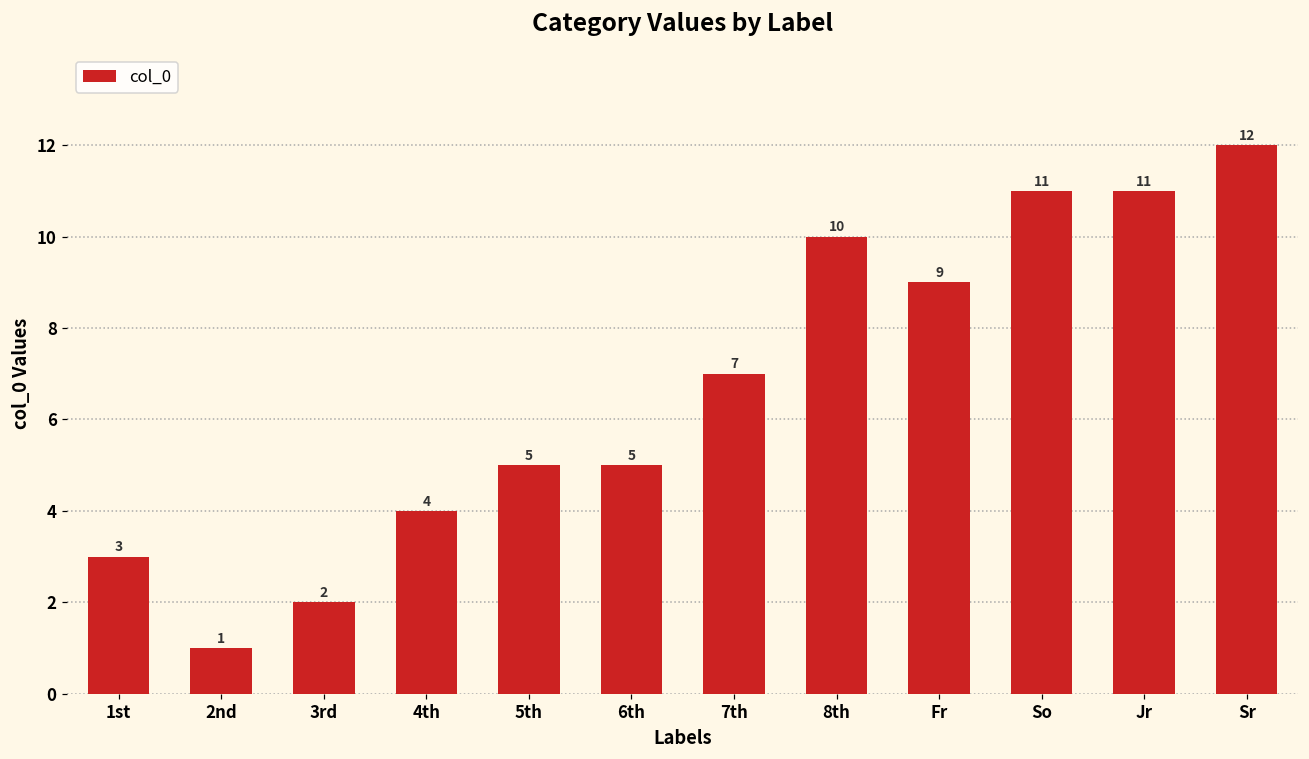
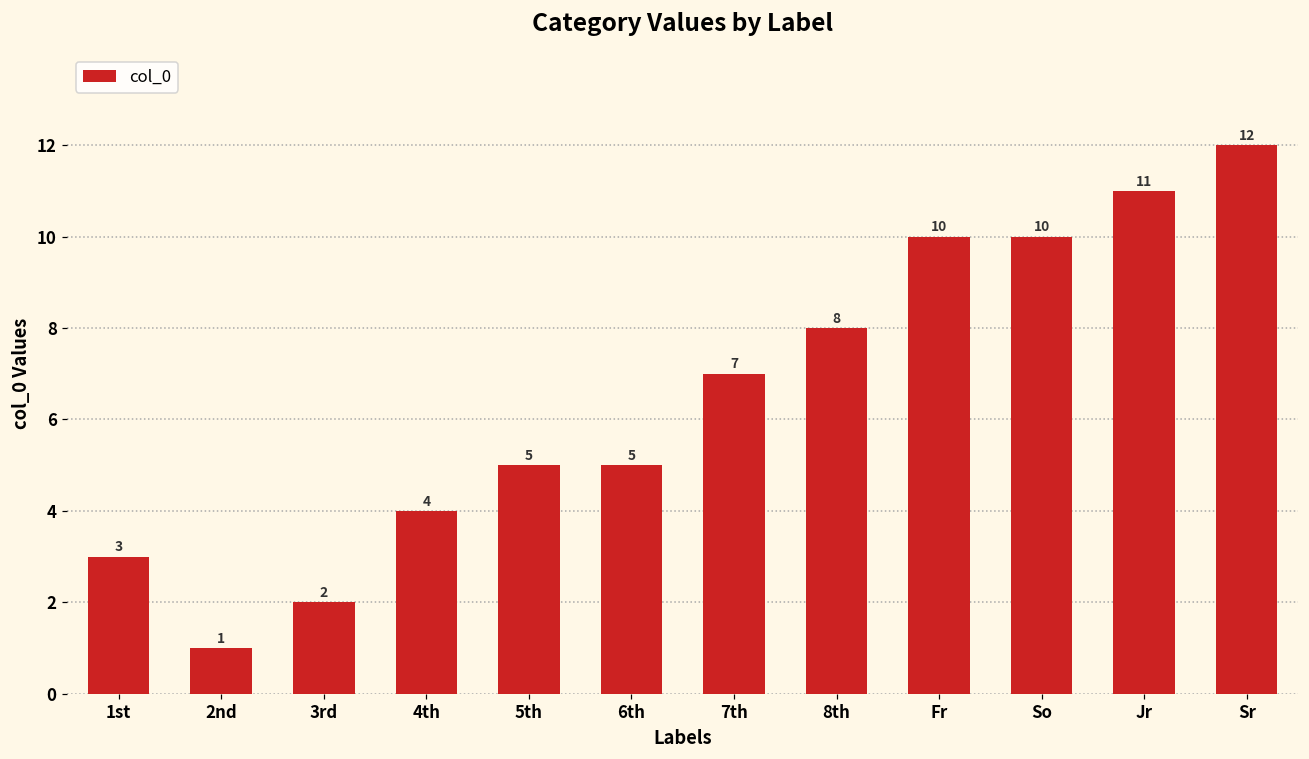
8th: 10 -> 8
Fr: 9 -> 10
So: 11 -> 10
